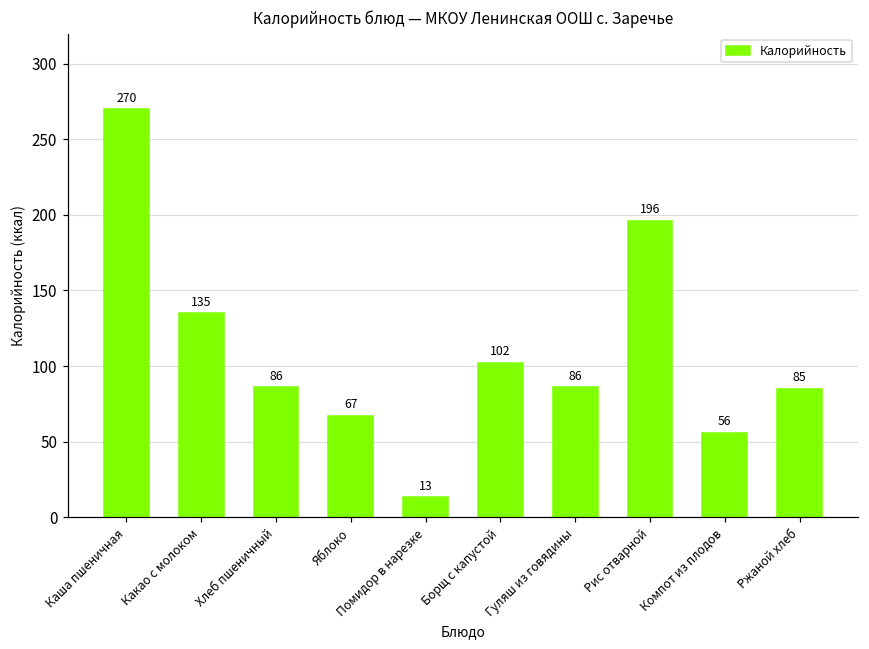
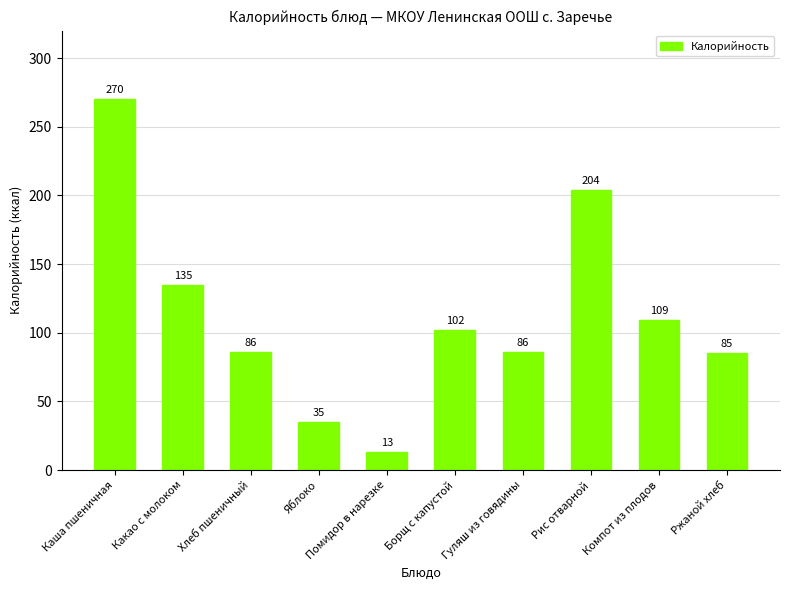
Яблоко: 67 -> 35
Рис отварной: 196 -> 204
Компот из плодов: 56 -> 109
